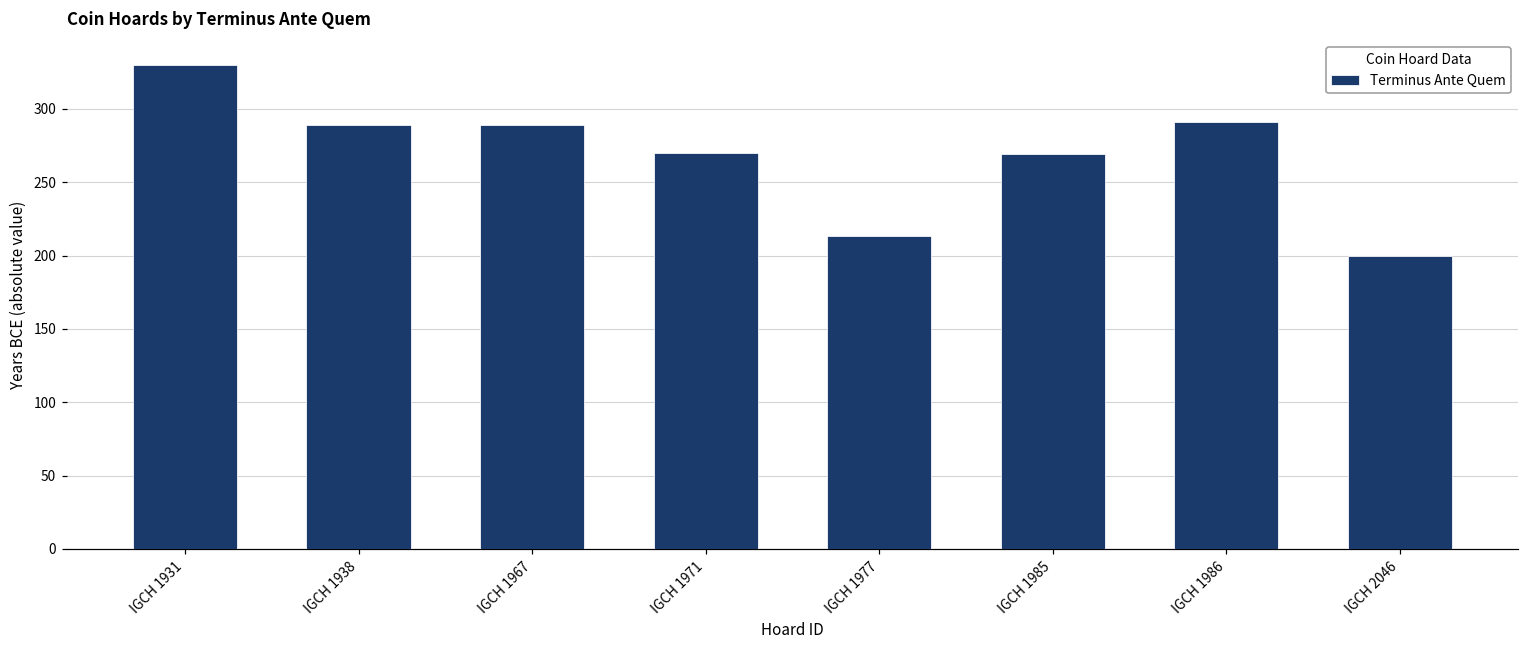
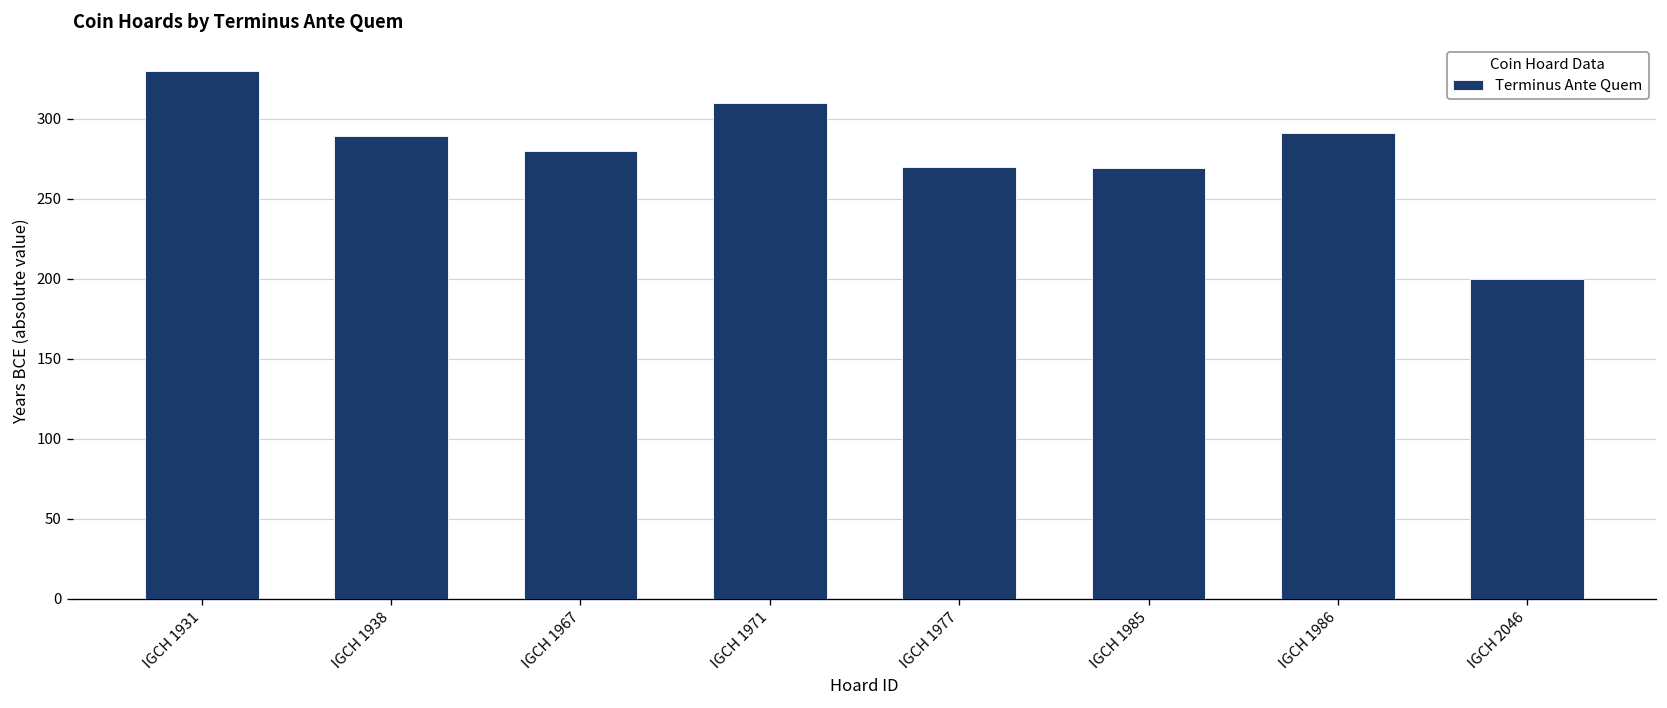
IGCH 1967: 289 -> 280
IGCH 1971: 270 -> 310
IGCH 1977: 213 -> 270
